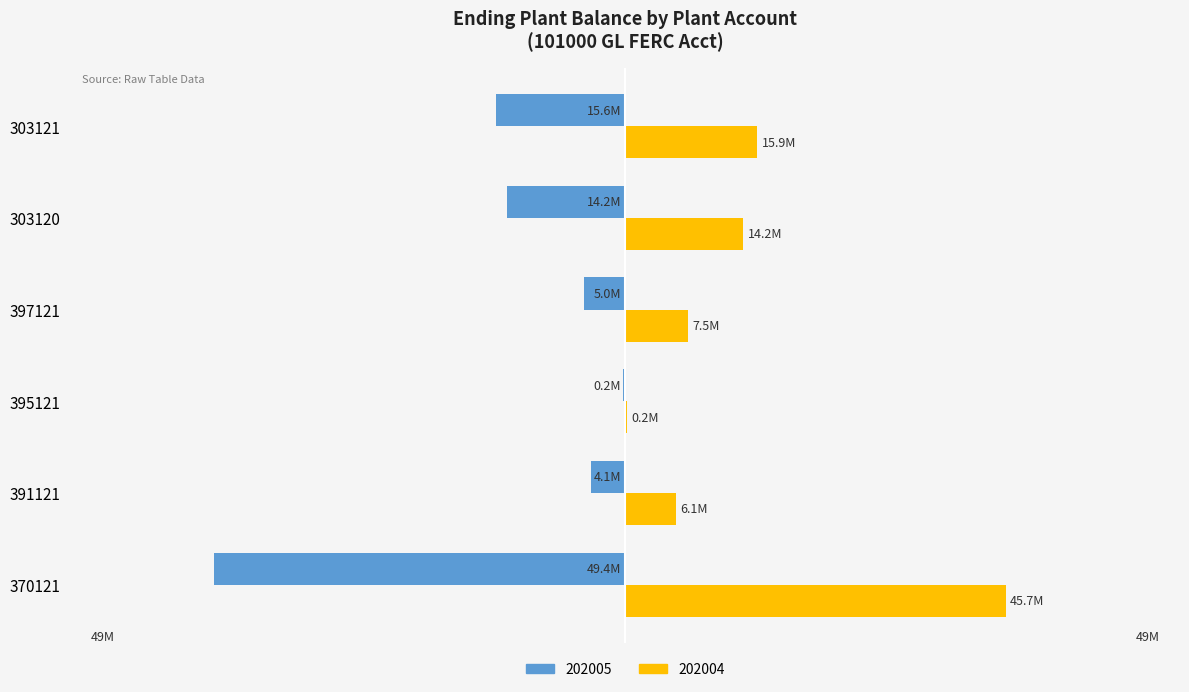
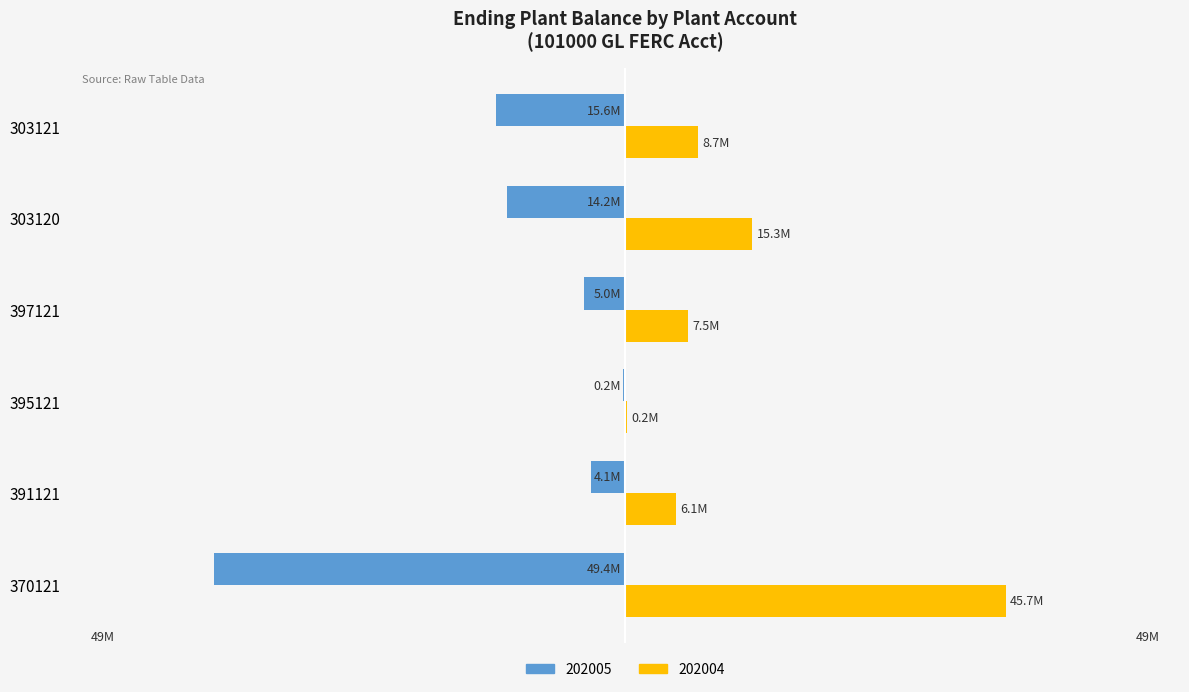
202004, 303121: 15.9M -> 8.7M
202004, 303120: 14.2M -> 15.3M
